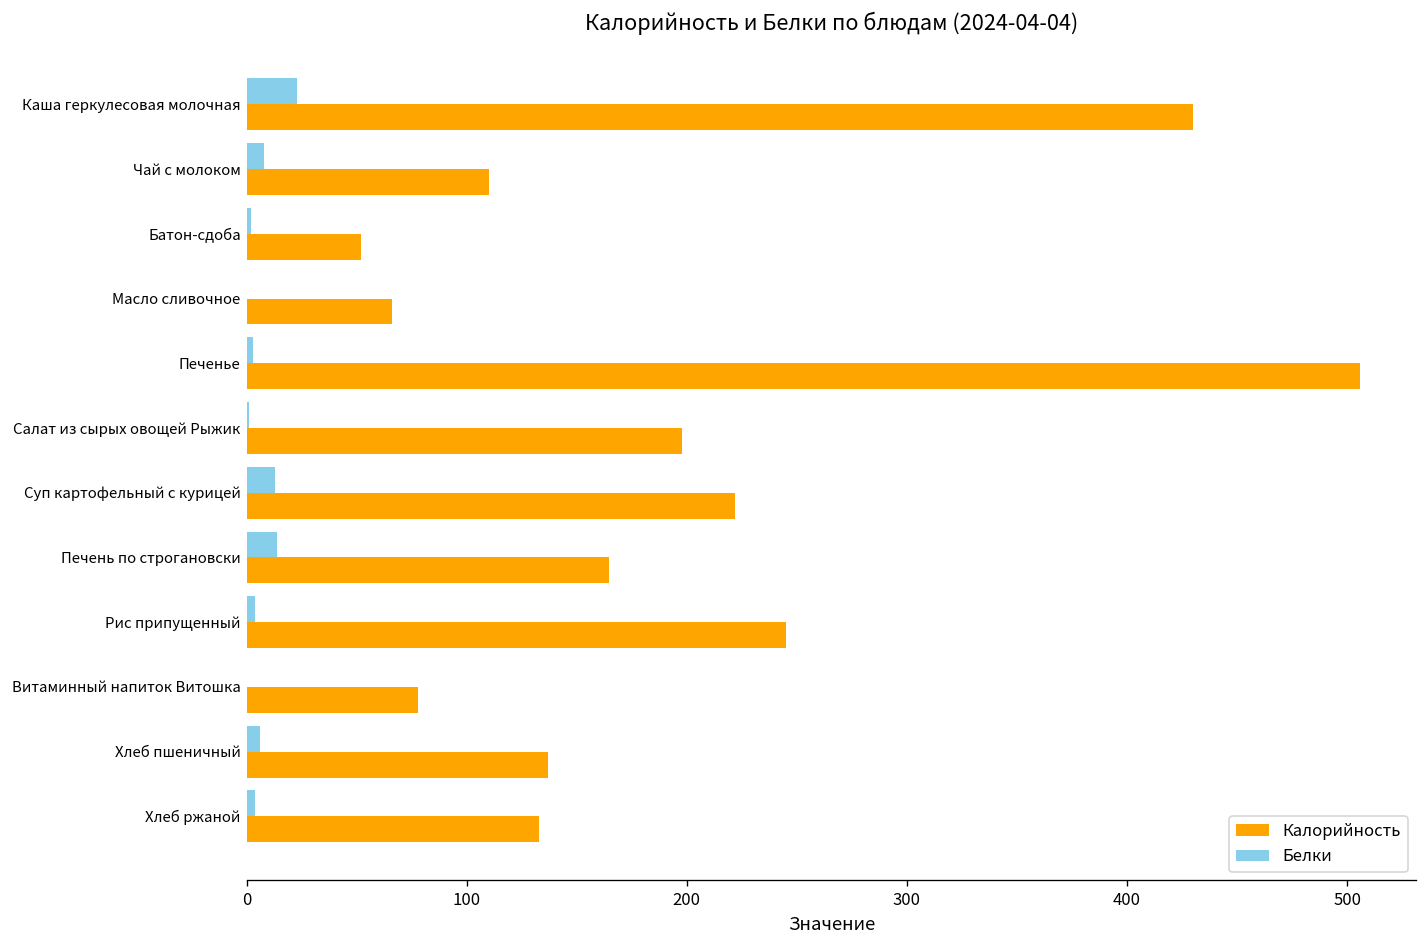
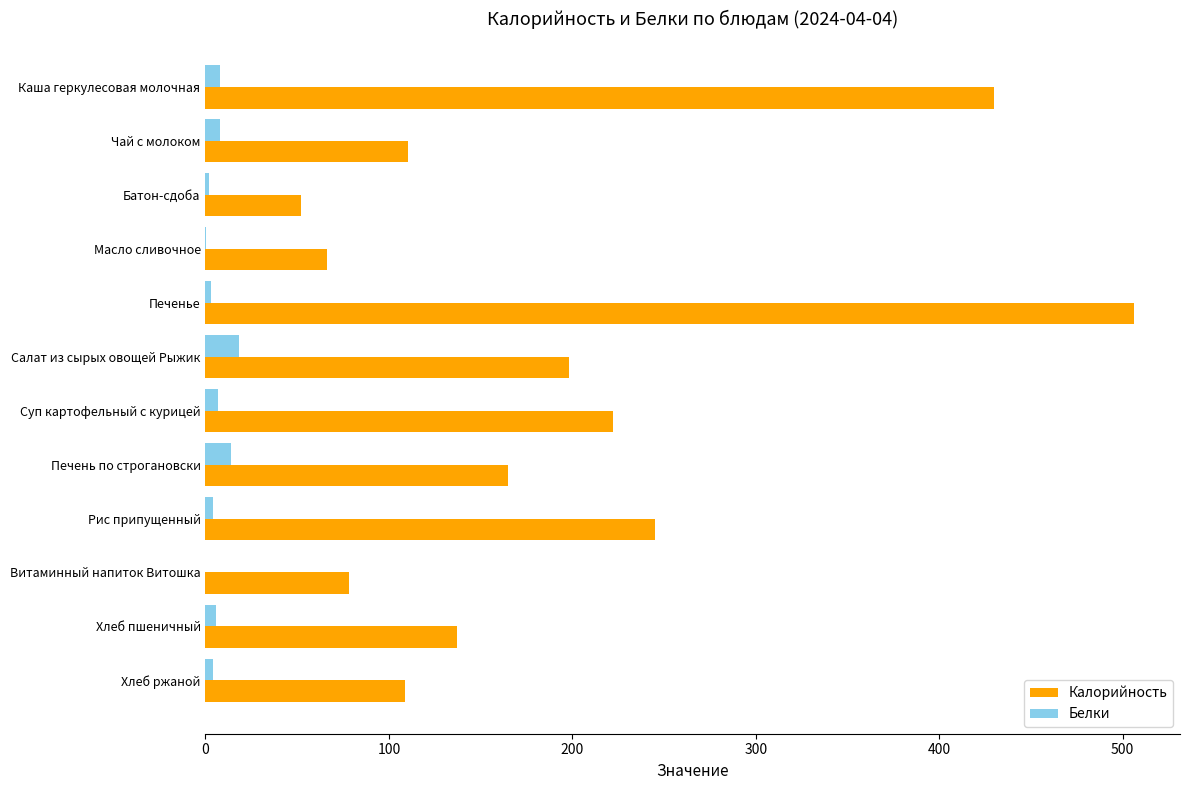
Белки, Каша геркулесовая молочная: 23 -> 8
Белки, Салат из сырых овощей Рыжик: 1 -> 18
Белки, Суп картофельный с курицей: 13 -> 7
Калорийность, Хлеб ржаной: 133 -> 109
